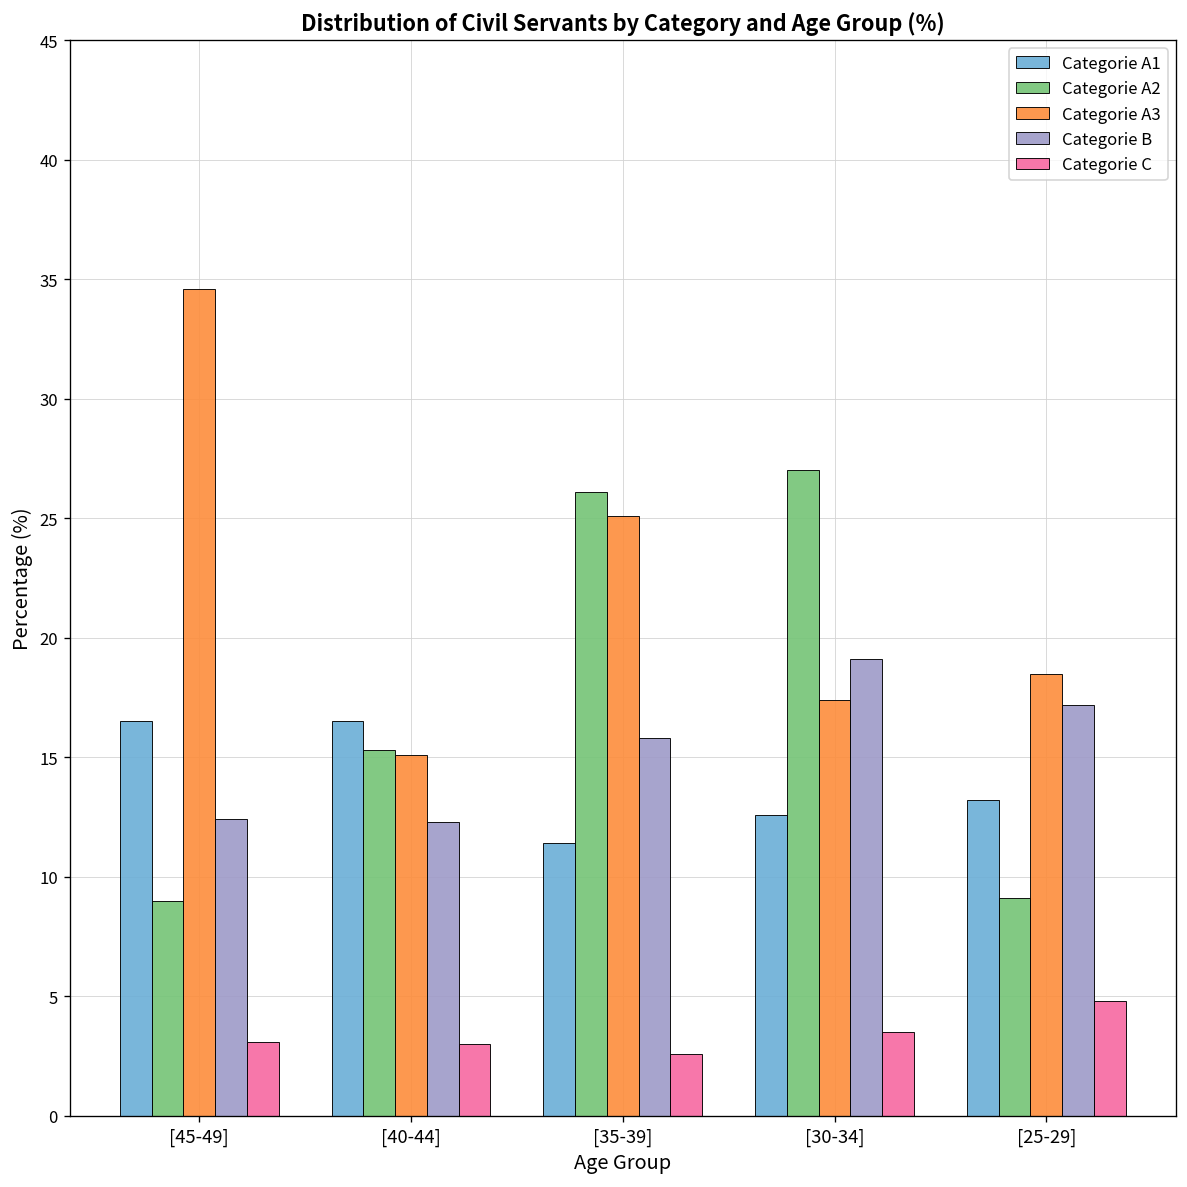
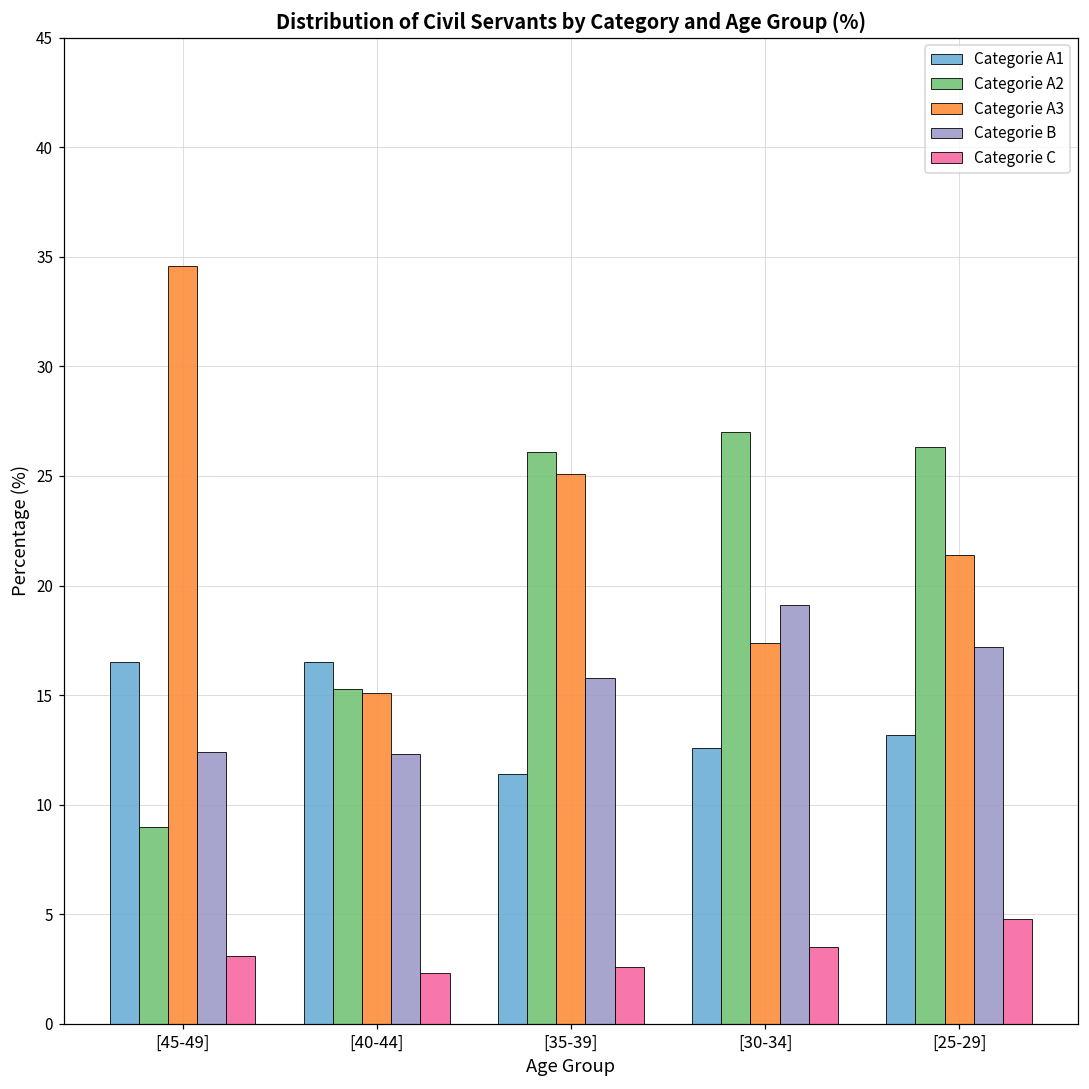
Categorie C, [40-44]: 3.0 -> 2.3
Categorie A2, [25-29]: 9.1 -> 26.3
Categorie A3, [25-29]: 18.5 -> 21.4
